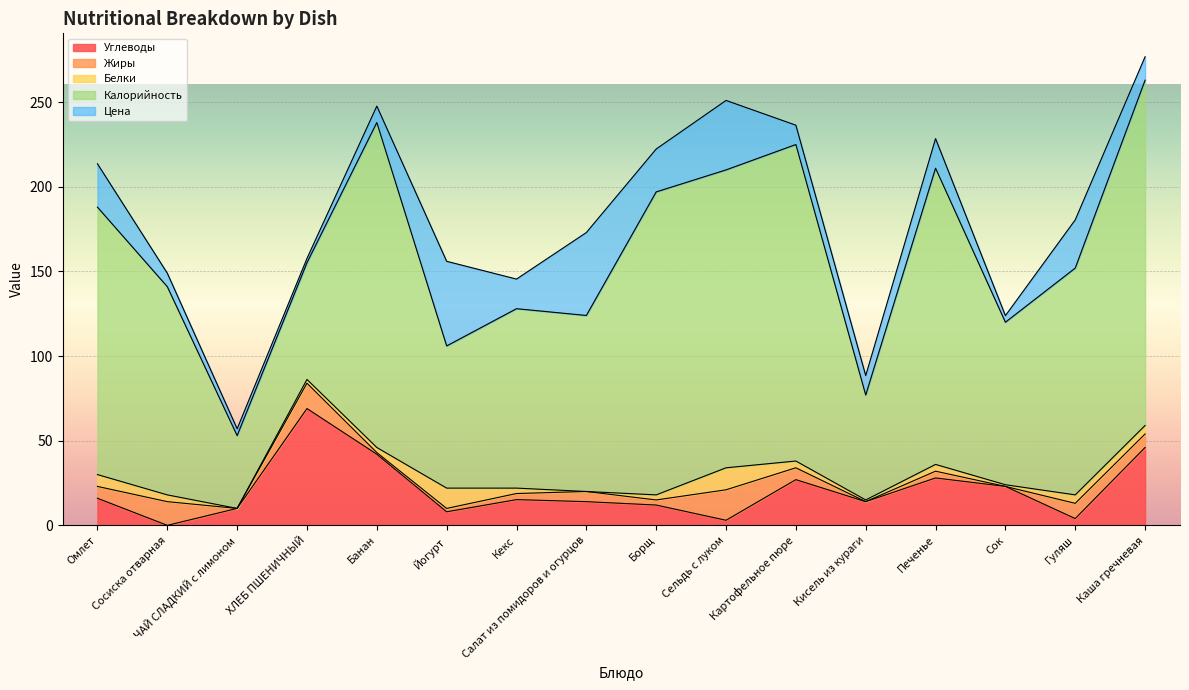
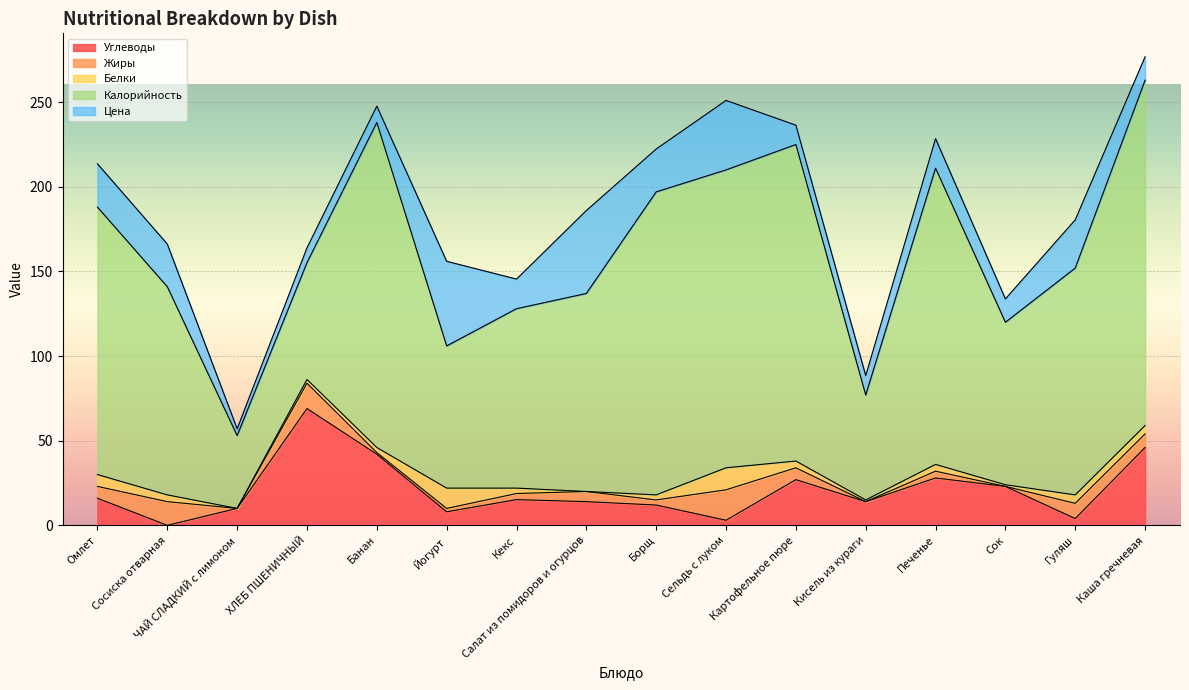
Цена, Сосиска отварная: 8 -> 25
Цена, ХЛЕБ ПШЕНИЧНЫЙ: 3 -> 9
Калорийность, Салат из помидоров и огурцов: 104 -> 117
Цена, Сок: 4 -> 14
